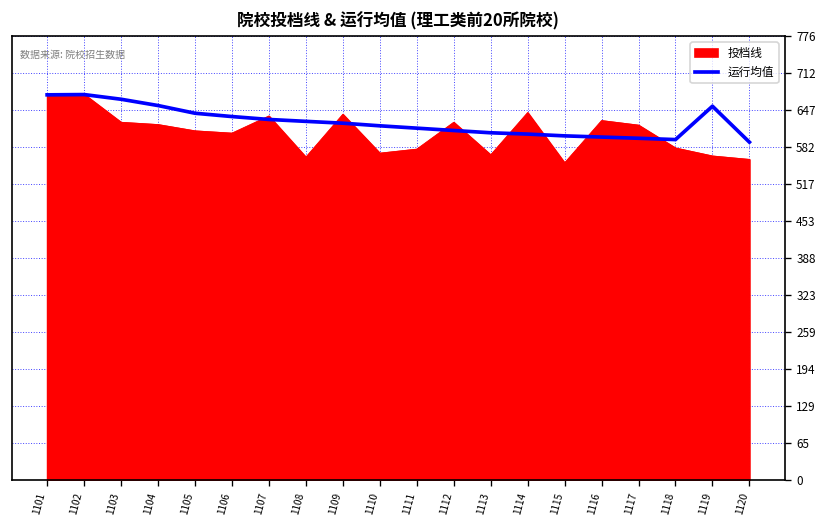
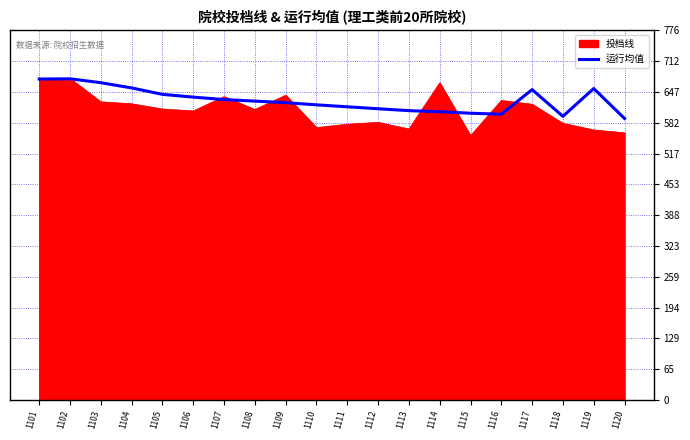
投档线, 1108: 570 -> 610
投档线, 1112: 630 -> 580
投档线, 1114: 640 -> 670
运行均值, 1117: 600 -> 650
